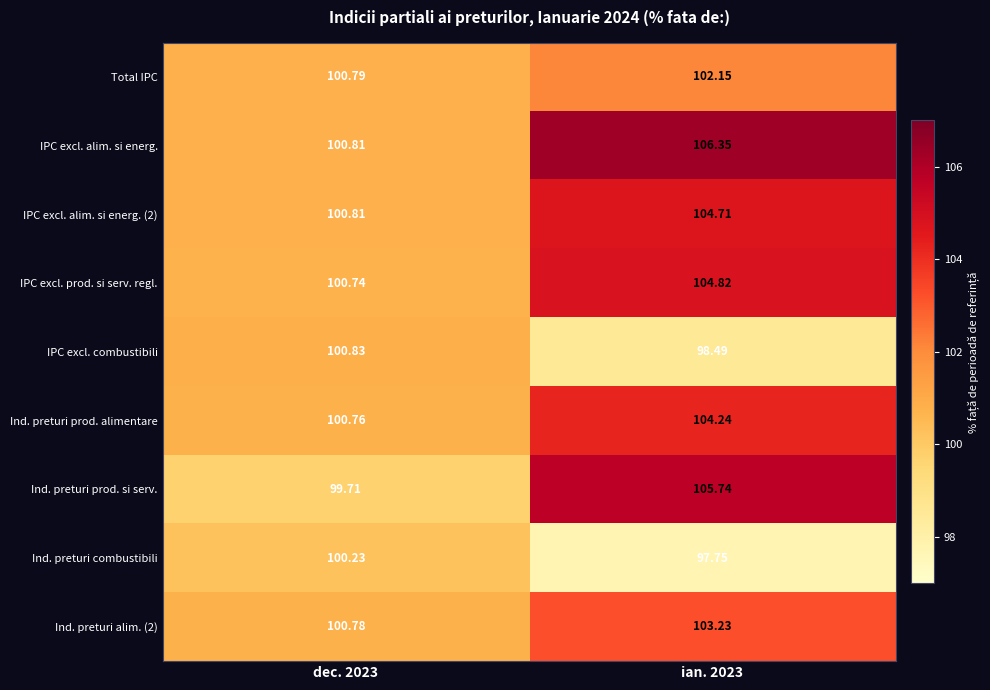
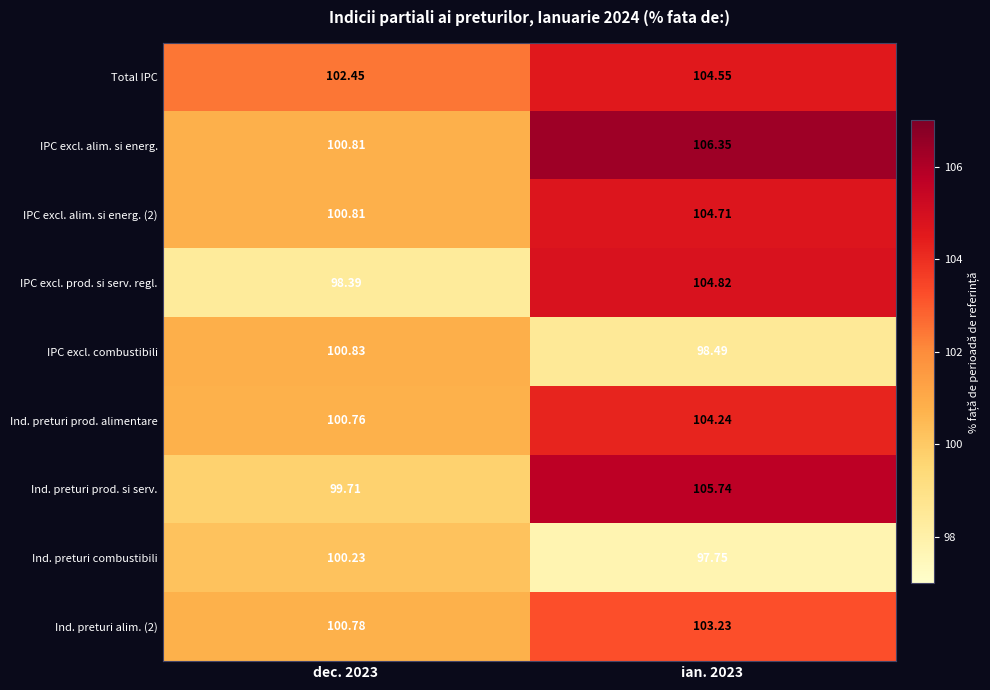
Total IPC, dec. 2023: 100.79 -> 102.45
Total IPC, ian. 2023: 102.15 -> 104.55
IPC excl. prod. si serv. regl., dec. 2023: 100.74 -> 98.39
